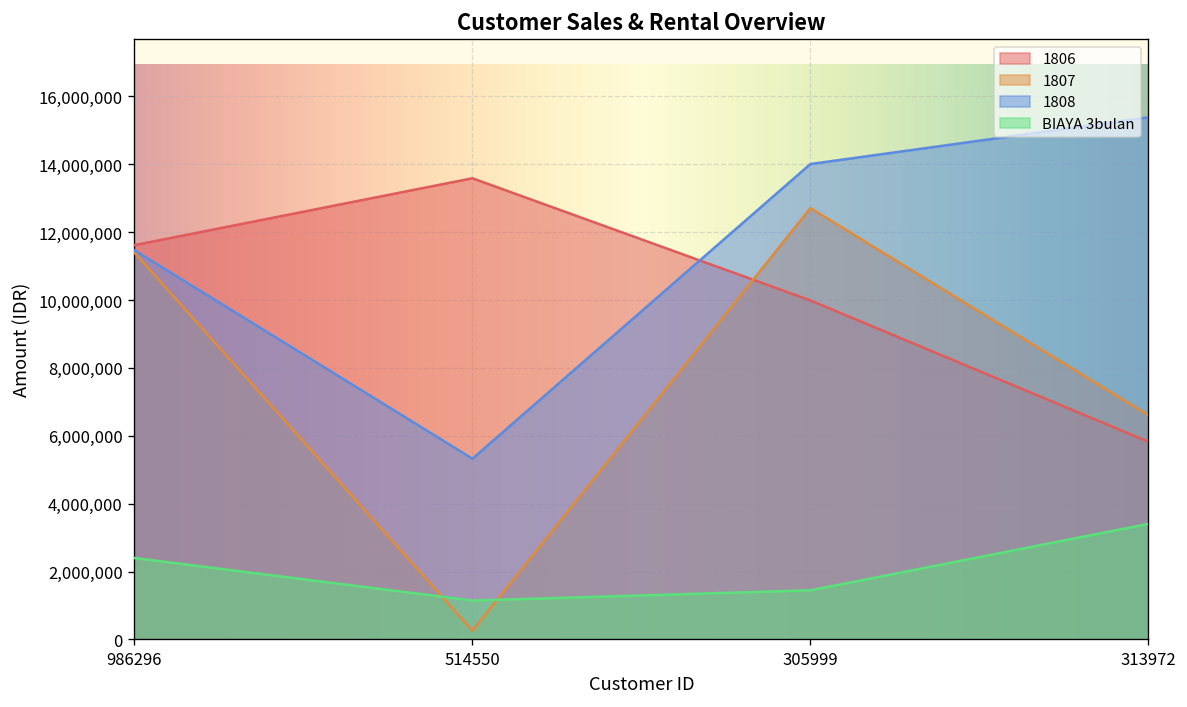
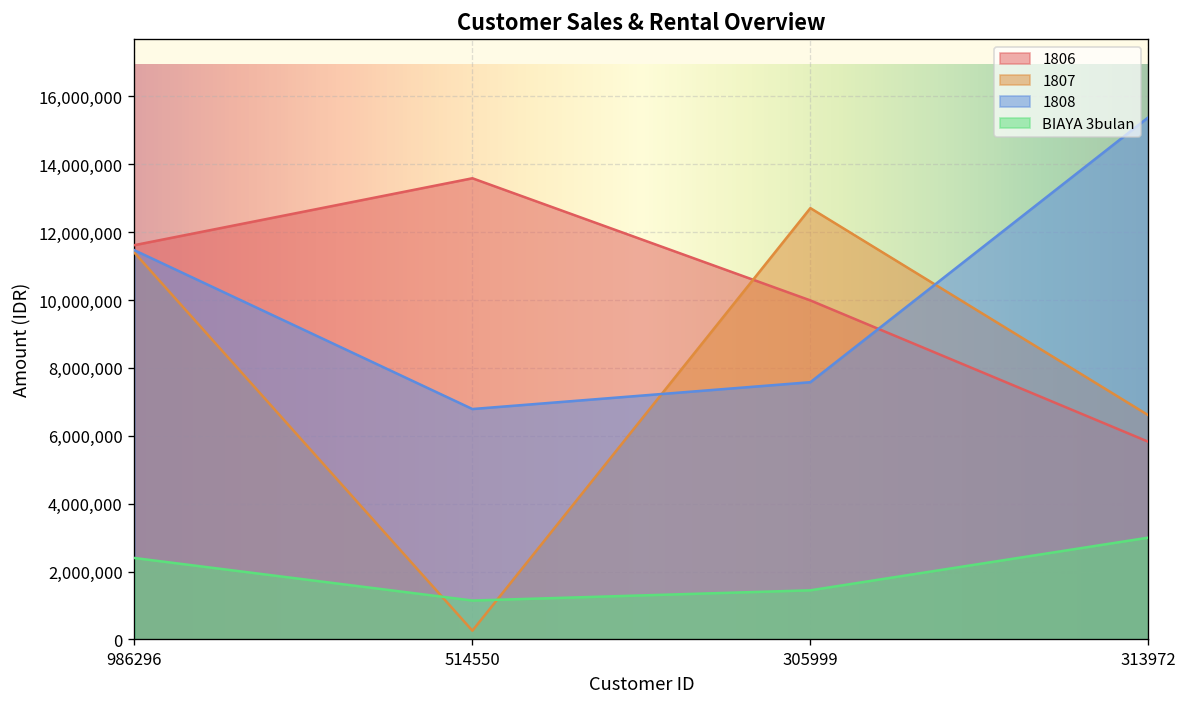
1808, 514550: 5,300,000 -> 6,800,000
1808, 305999: 14,000,000 -> 7,600,000
BIAYA 3bulan, 313972: 3,400,000 -> 3,000,000
